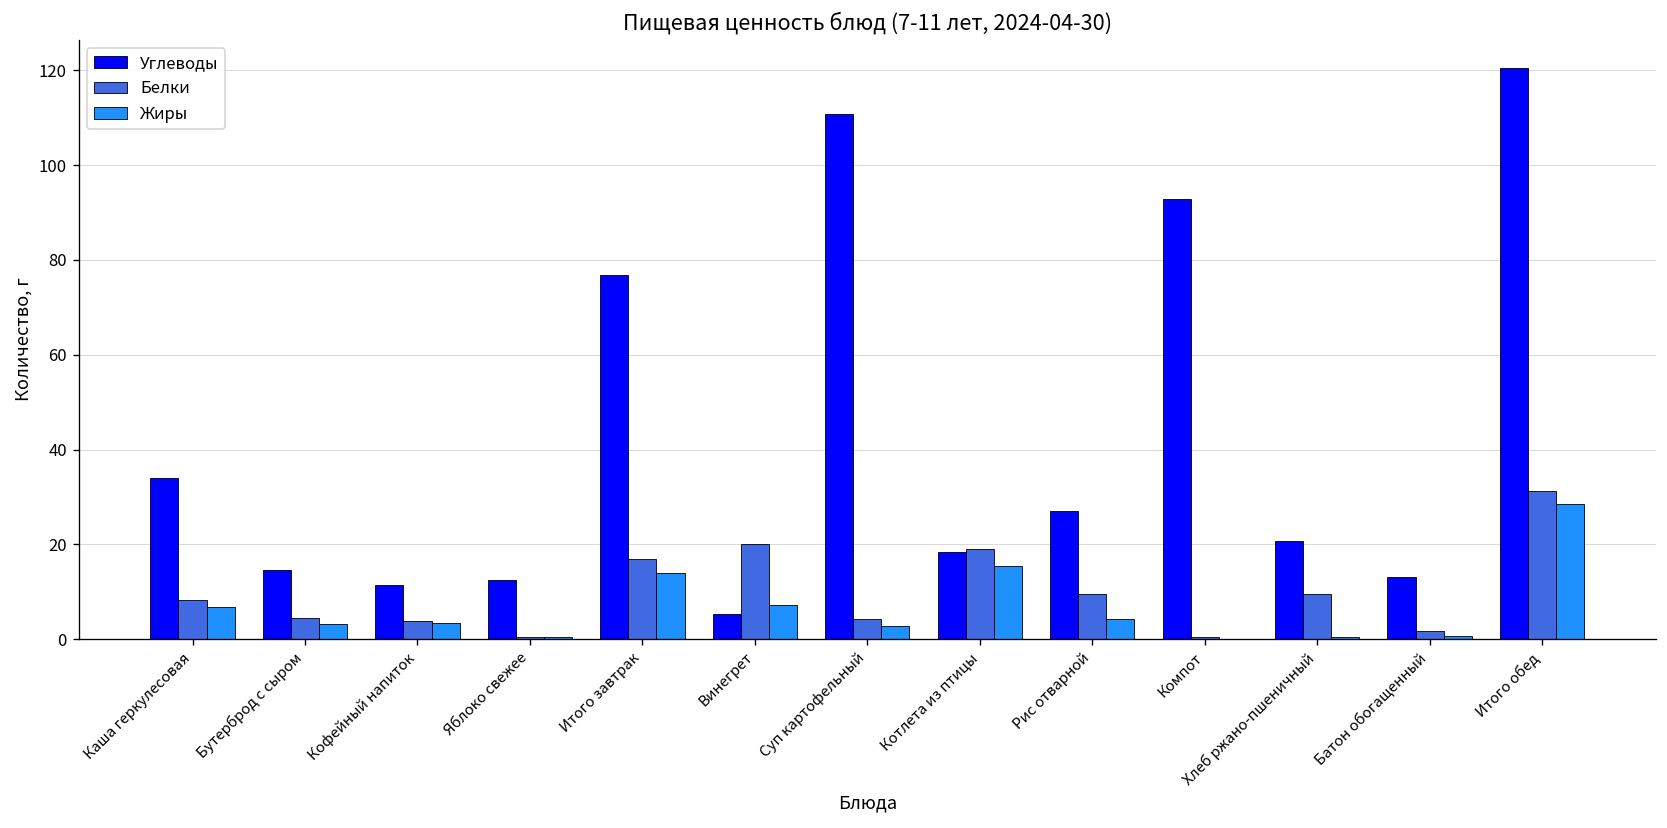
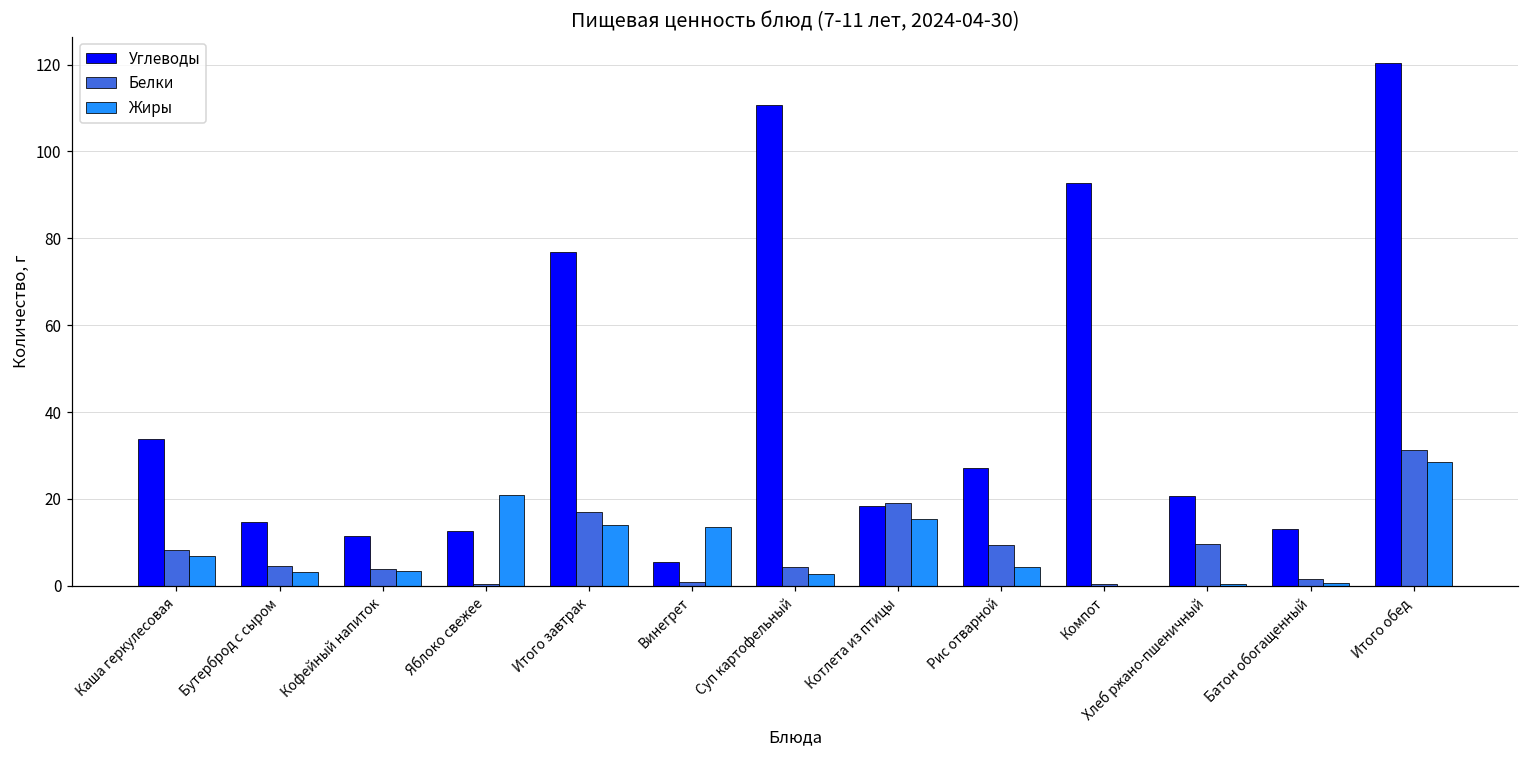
Жиры, Яблоко свежее: 0 -> 21
Белки, Винегрет: 20 -> 1
Жиры, Винегрет: 7 -> 14
